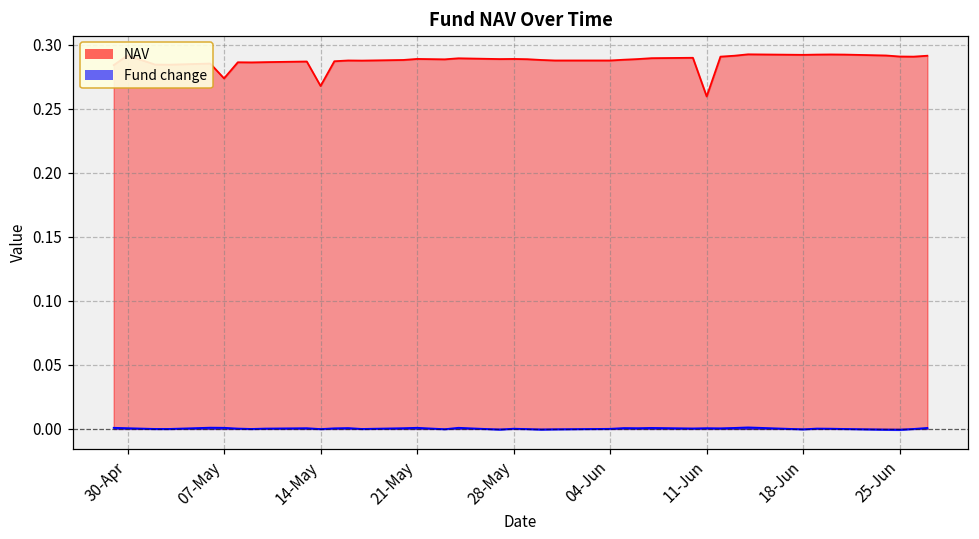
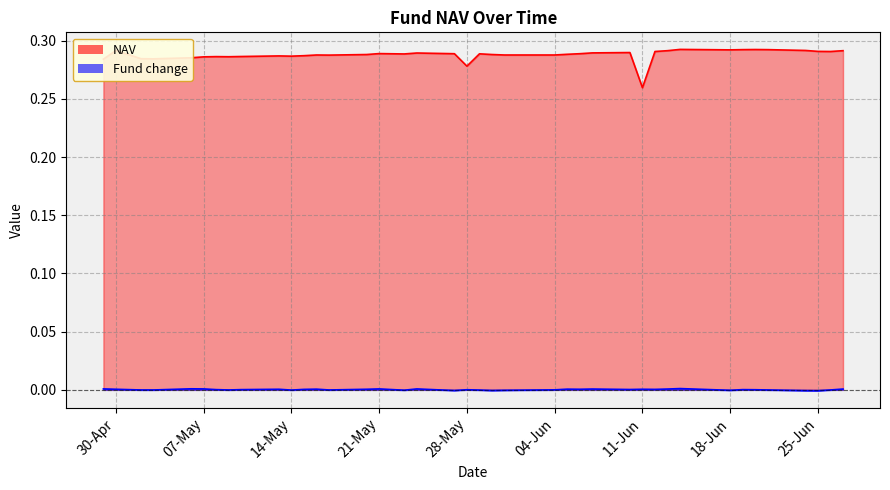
NAV, 07-May: 0.274 -> 0.286
NAV, 14-May: 0.268 -> 0.287
NAV, 28-May: 0.289 -> 0.278
